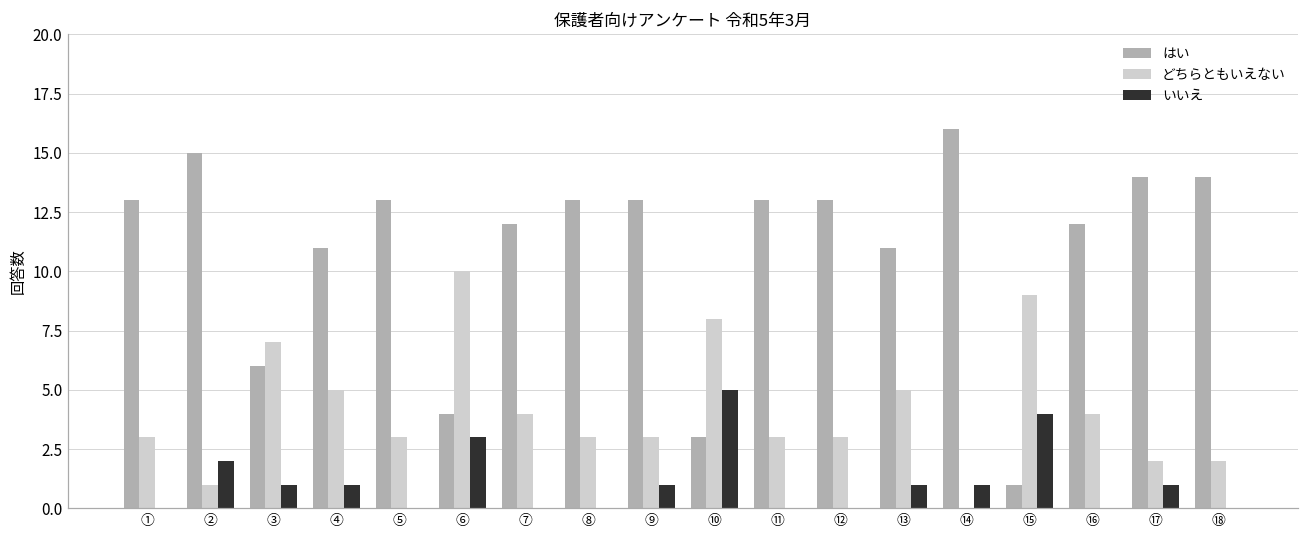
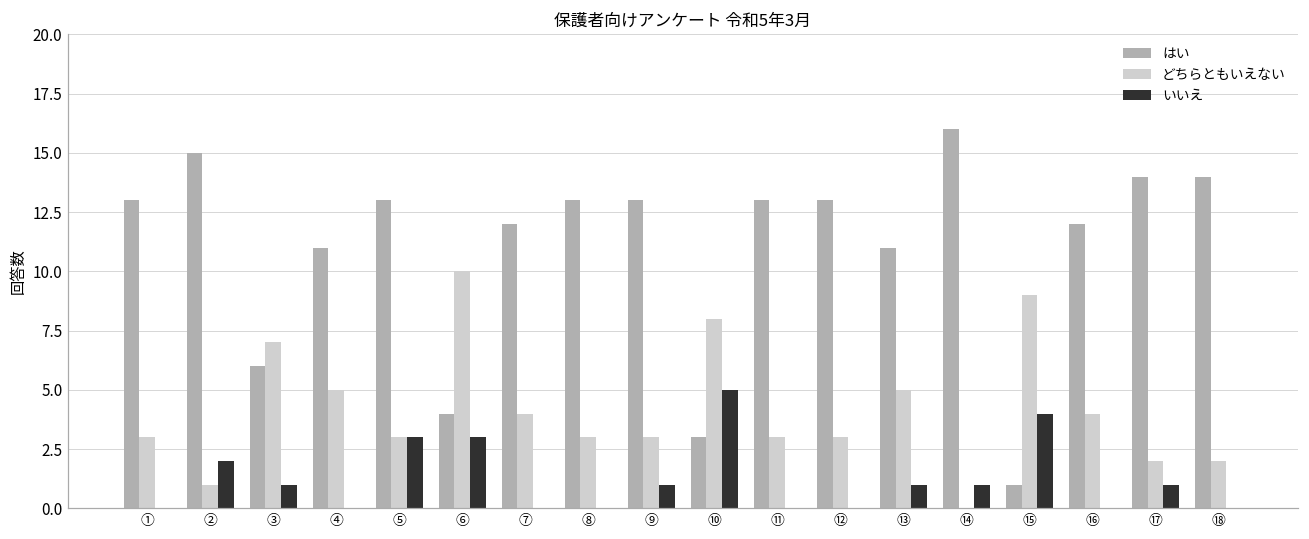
いいえ, ④: 1 -> 0
いいえ, ⑤: 0 -> 3
